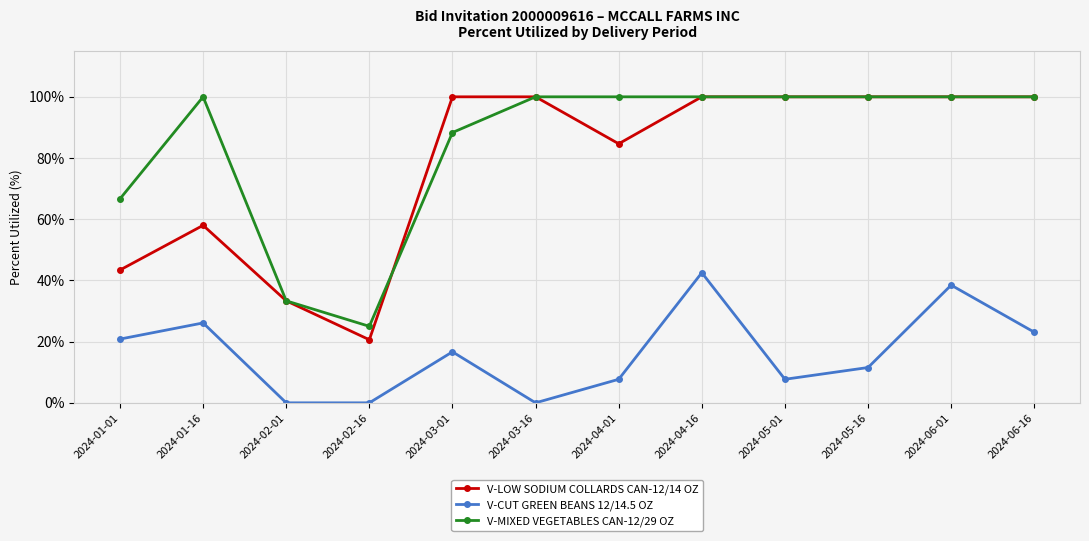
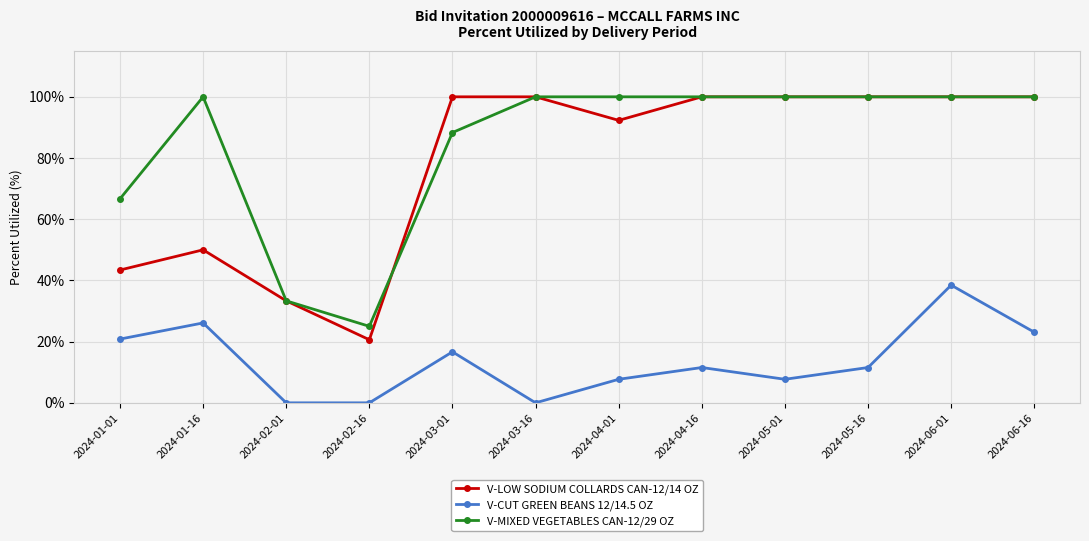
V-LOW SODIUM COLLARDS CAN-12/14 OZ, 2024-01-16: 58% -> 50%
V-LOW SODIUM COLLARDS CAN-12/14 OZ, 2024-04-01: 85% -> 92%
V-CUT GREEN BEANS 12/14.5 OZ, 2024-04-16: 43% -> 12%
